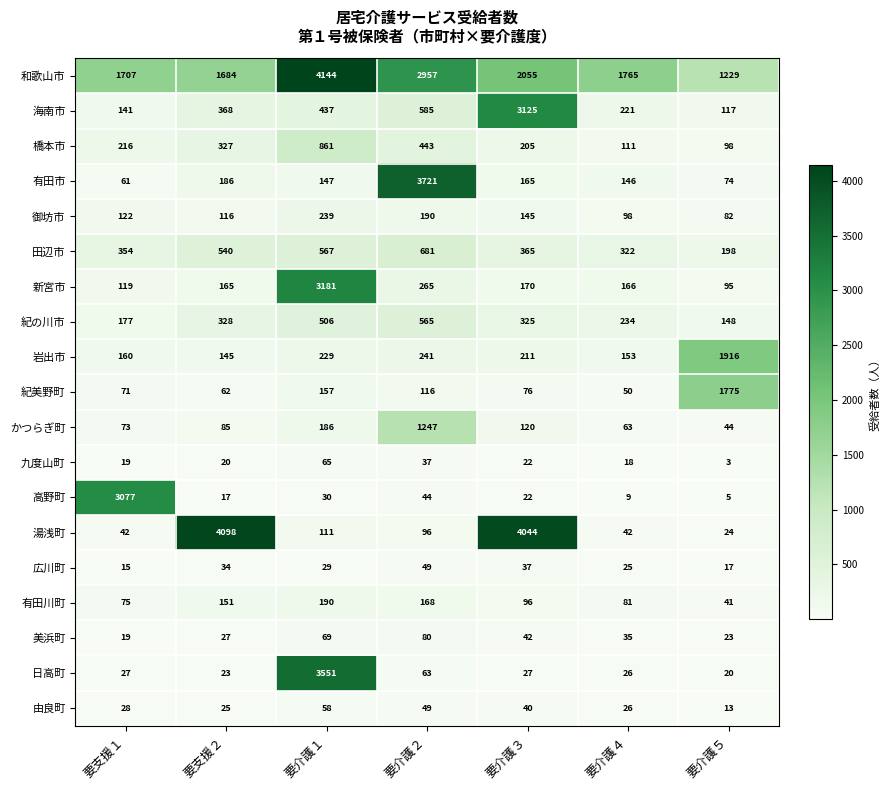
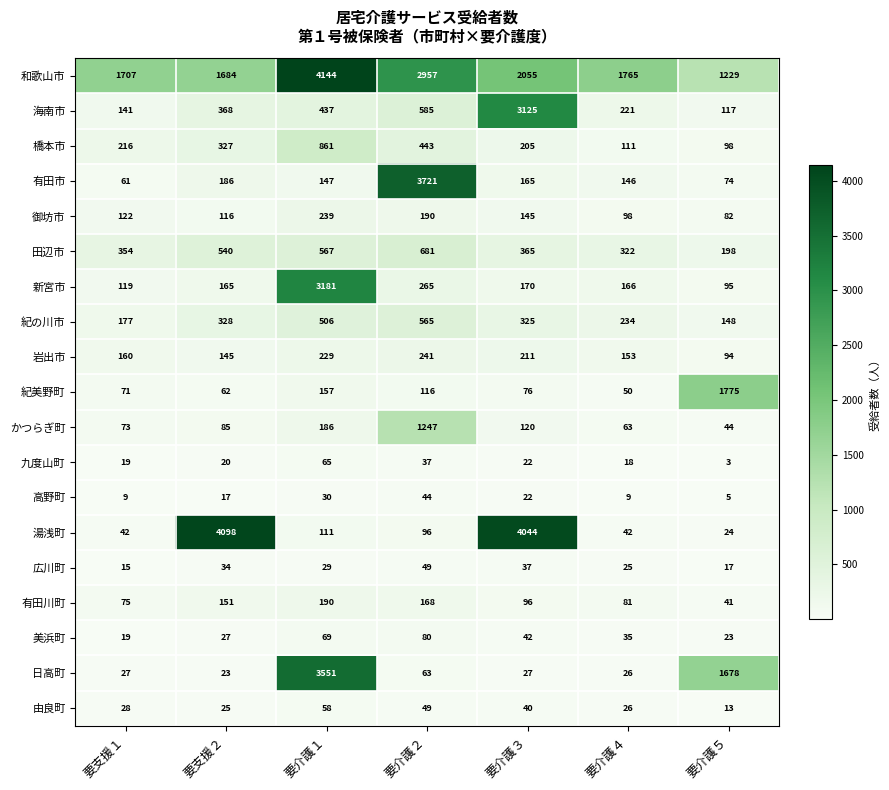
岩出市, 要介護５: 1916 -> 94
高野町, 要支援１: 3077 -> 9
日高町, 要介護５: 20 -> 1678
